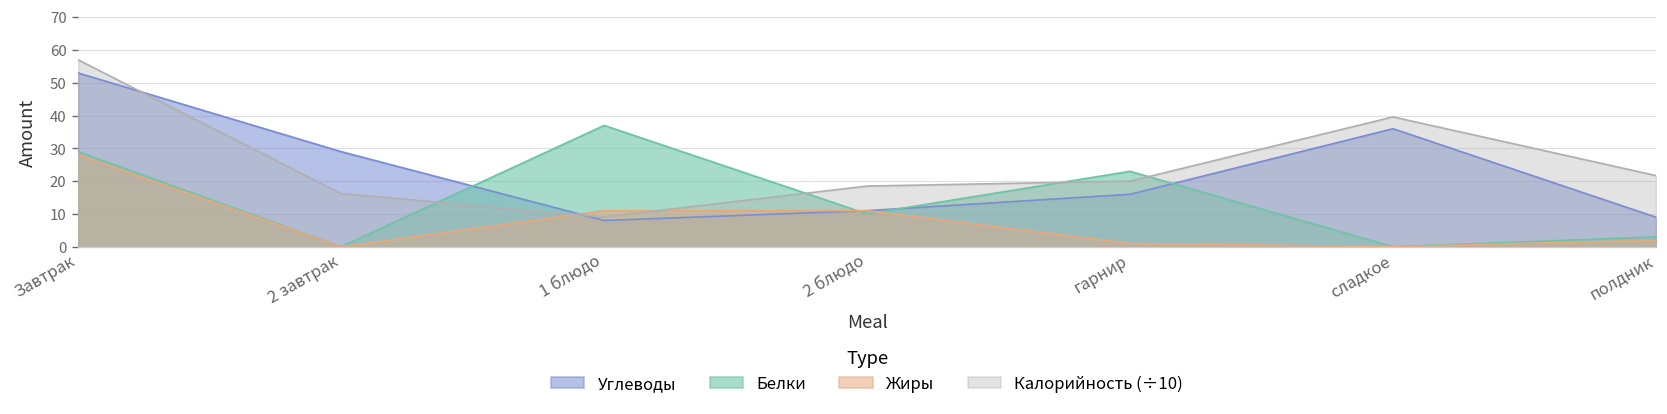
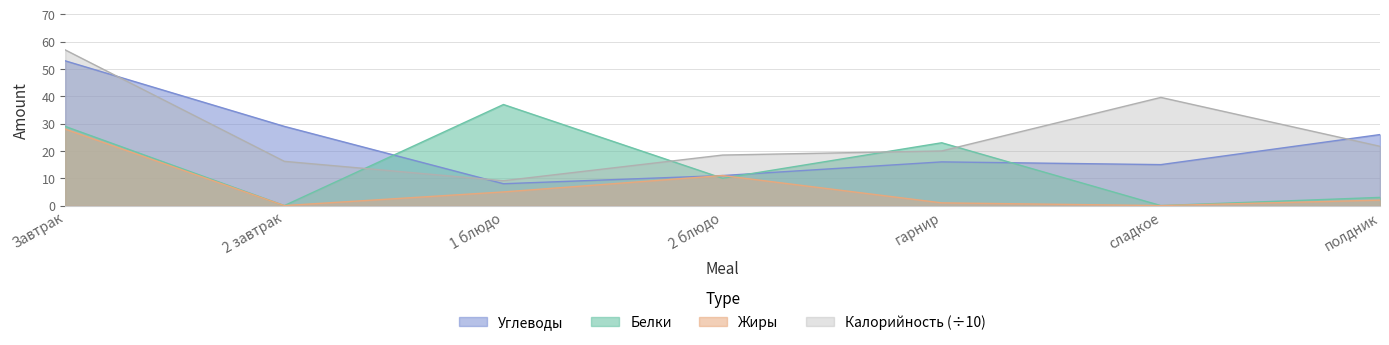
Жиры, 1 блюдо: 11 -> 5
Углеводы, сладкое: 36 -> 15
Углеводы, полдник: 9 -> 26
